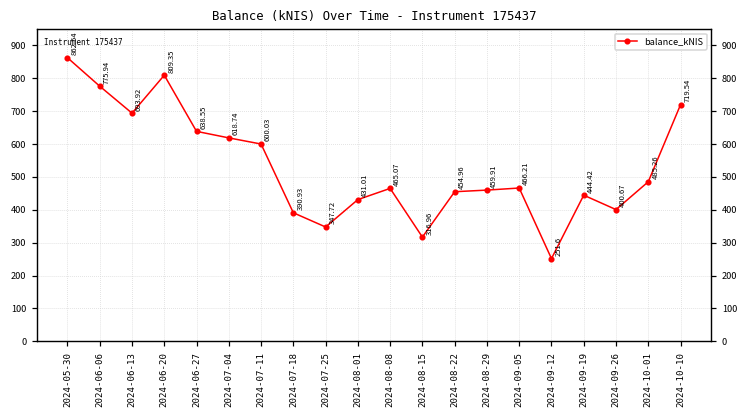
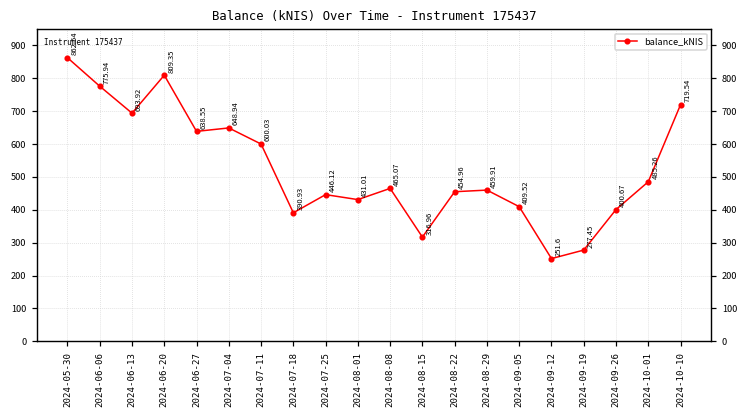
2024-07-04: 618.74 -> 648.94
2024-07-25: 347.72 -> 446.12
2024-09-05: 466.21 -> 409.52
2024-09-19: 444.42 -> 277.45
